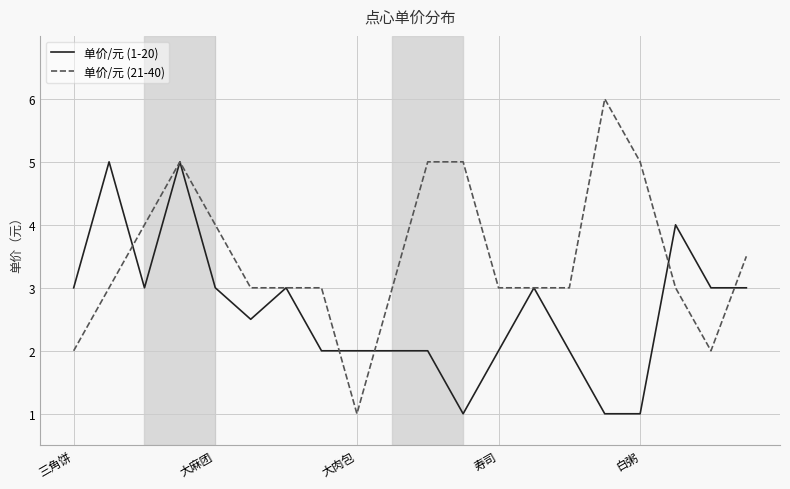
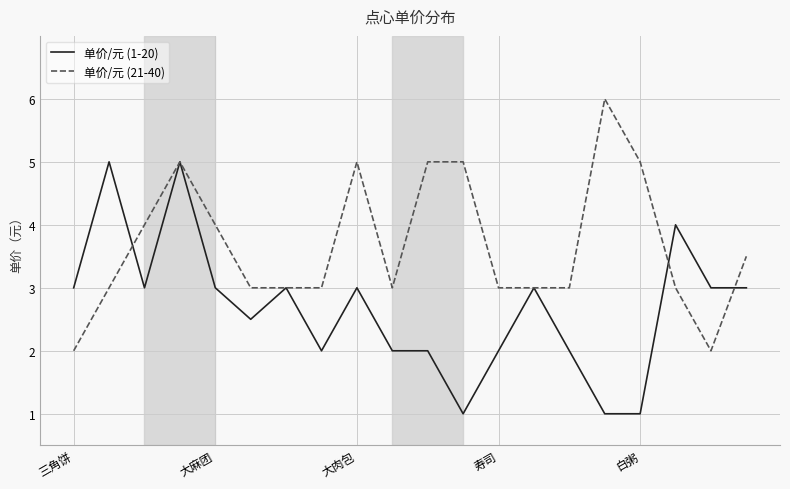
单价/元 (1-20), 大肉包: 2 -> 3
单价/元 (21-40), 大肉包: 1 -> 5
